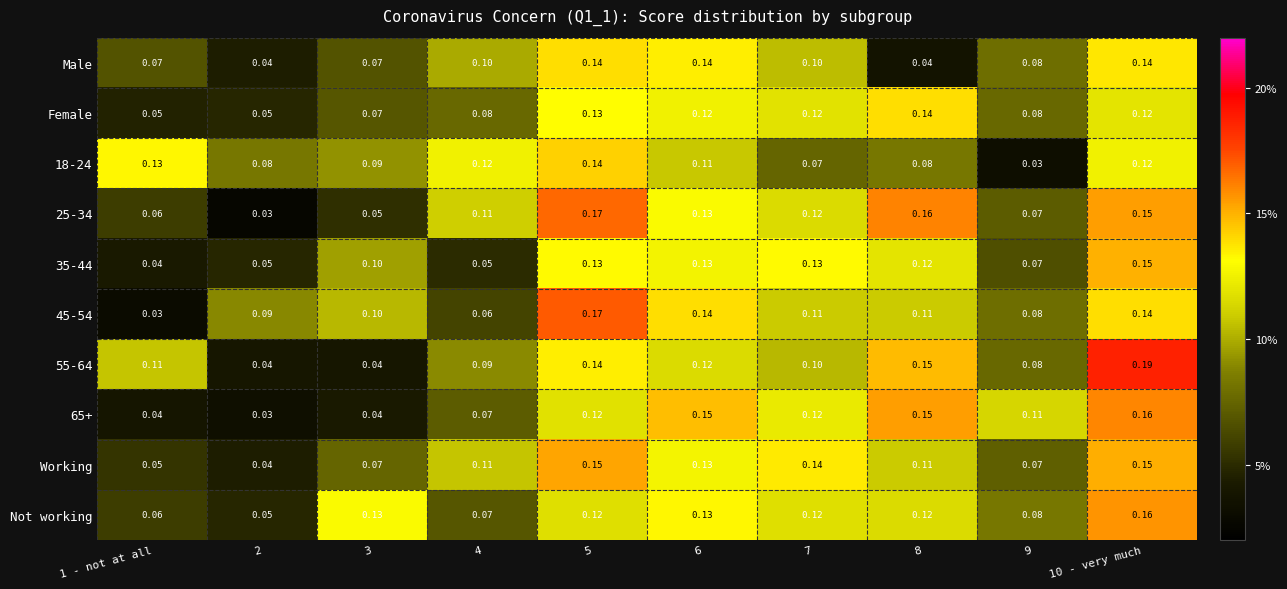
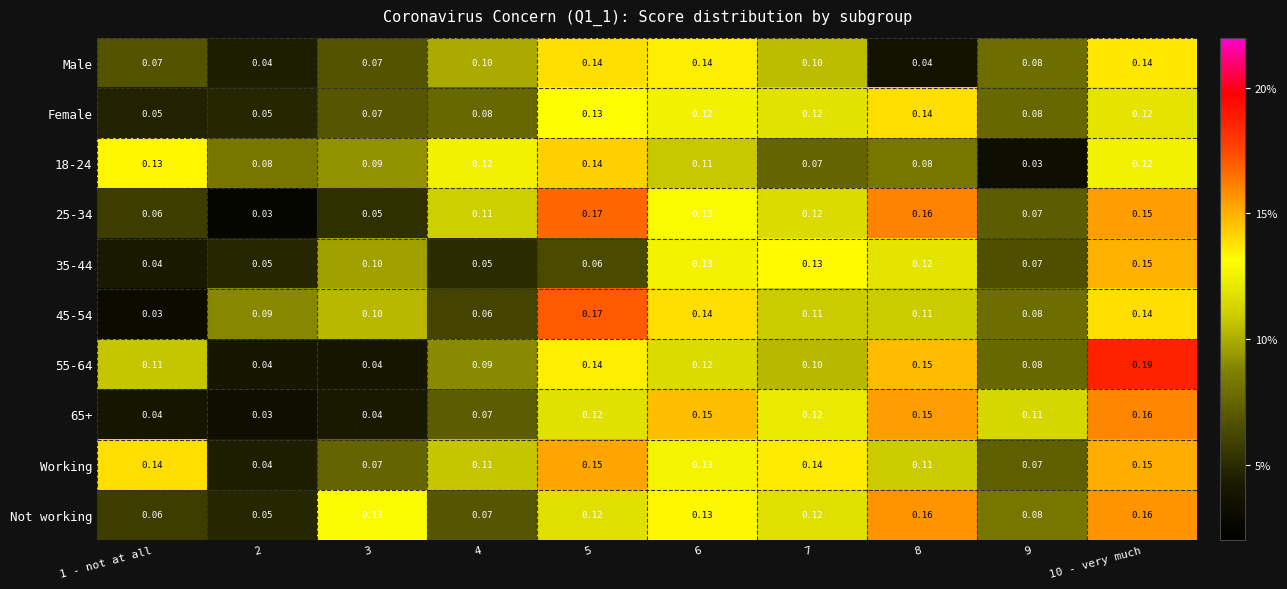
35-44, 5: 0.13 -> 0.06
Working, 1 - not at all: 0.05 -> 0.14
Not working, 8: 0.12 -> 0.16
